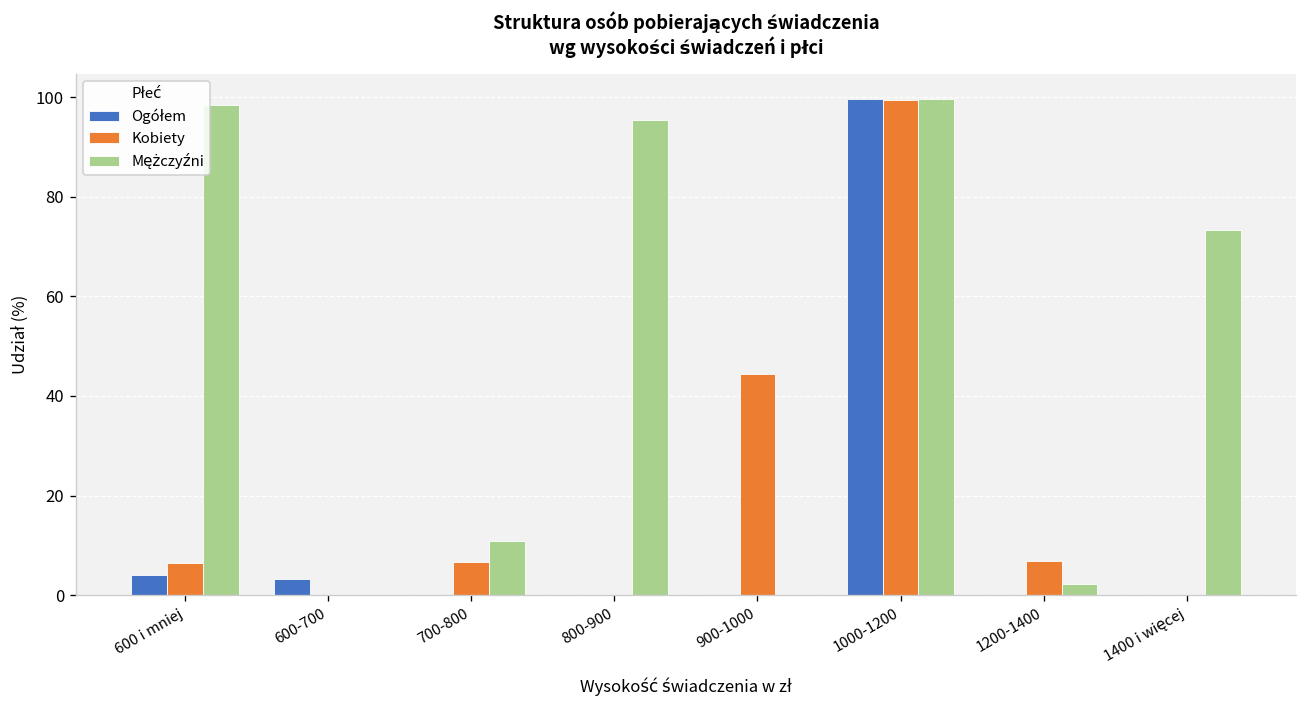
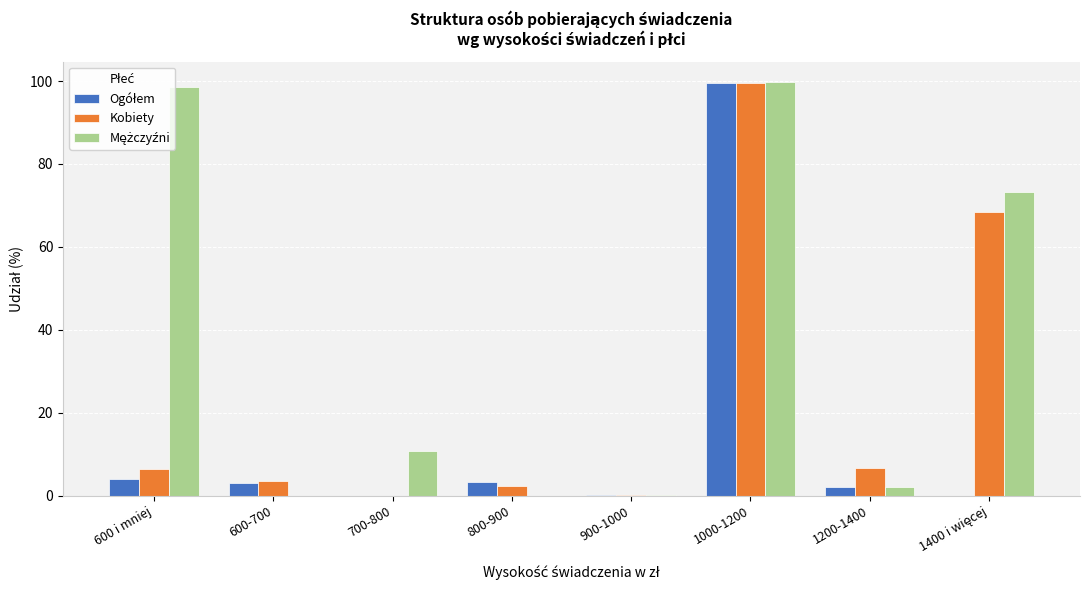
Kobiety, 600-700: 0 -> 4
Kobiety, 700-800: 7 -> 0
Ogółem, 800-900: 0 -> 3
Kobiety, 800-900: 0 -> 2
Mężczyźni, 800-900: 96 -> 0
Kobiety, 900-1000: 44 -> 0
Ogółem, 1200-1400: 0 -> 2
Kobiety, 1400 i więcej: 0 -> 69
